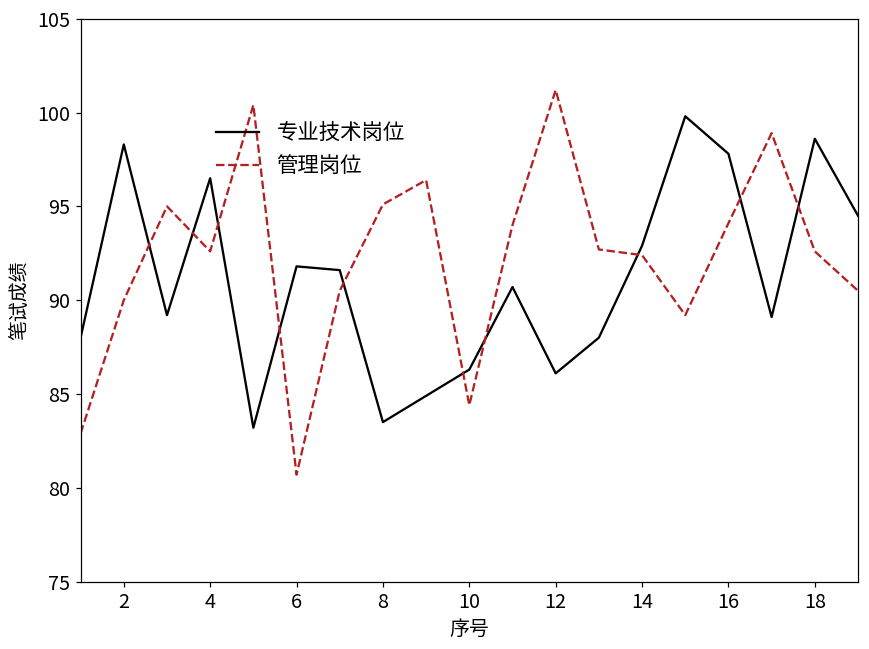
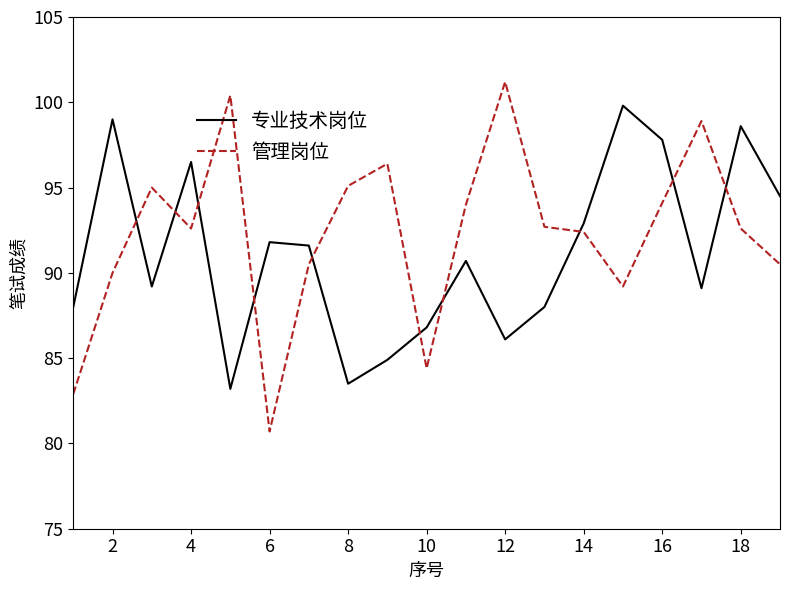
专业技术岗位, 2: 98.3 -> 99.0
专业技术岗位, 10: 86.3 -> 86.8
